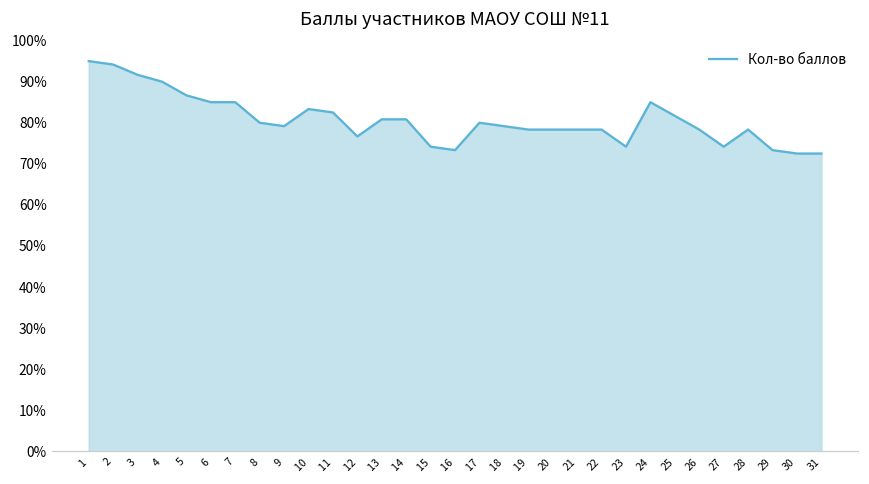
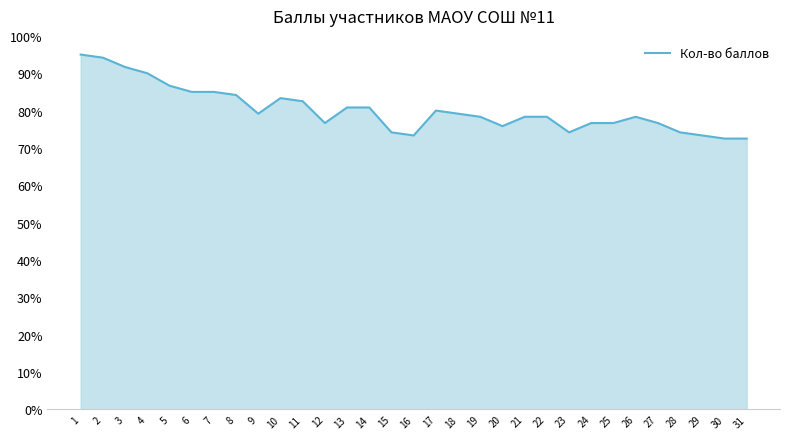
8: 80% -> 84%
20: 78% -> 76%
24: 85% -> 77%
25: 82% -> 77%
27: 74% -> 77%
28: 78% -> 74%
